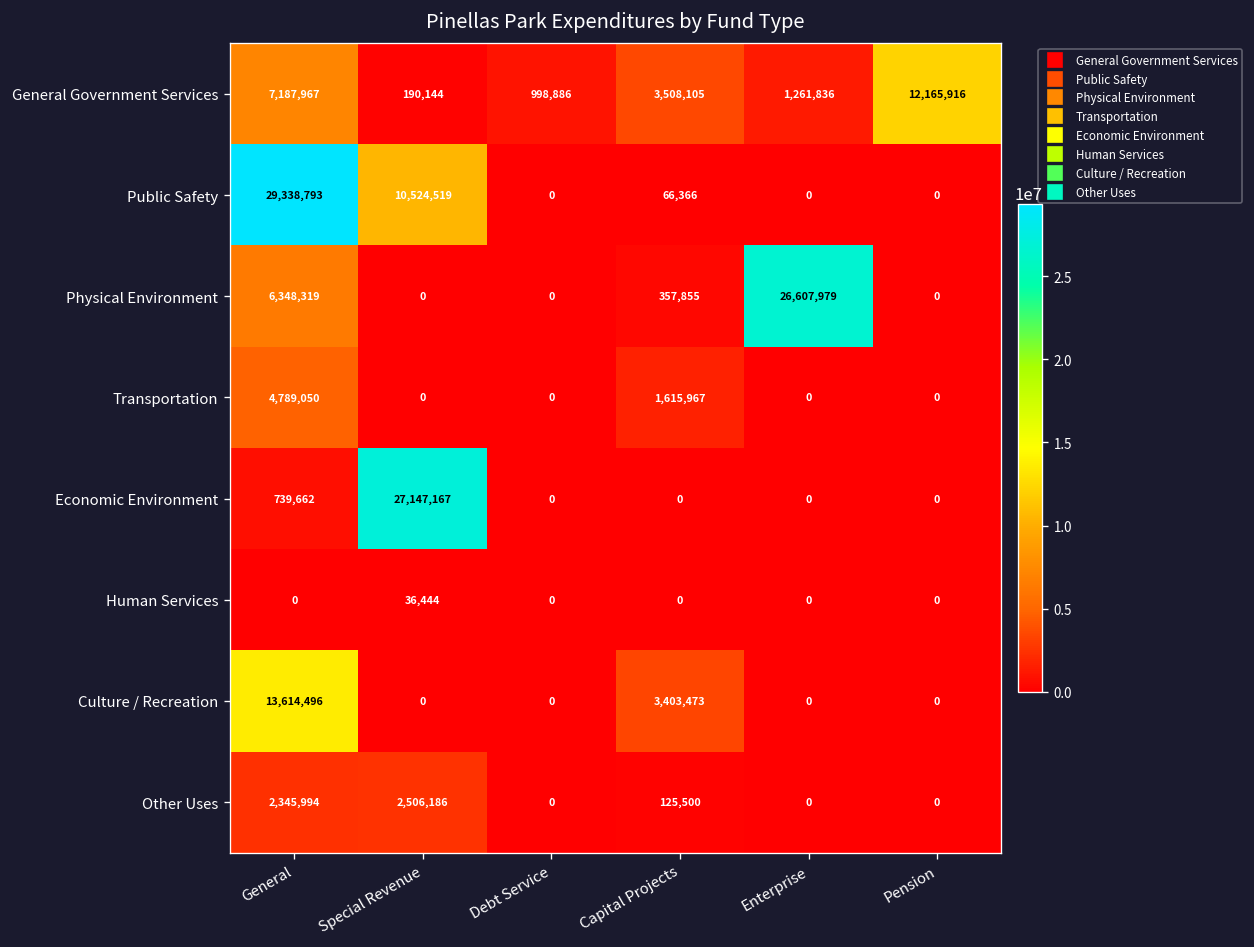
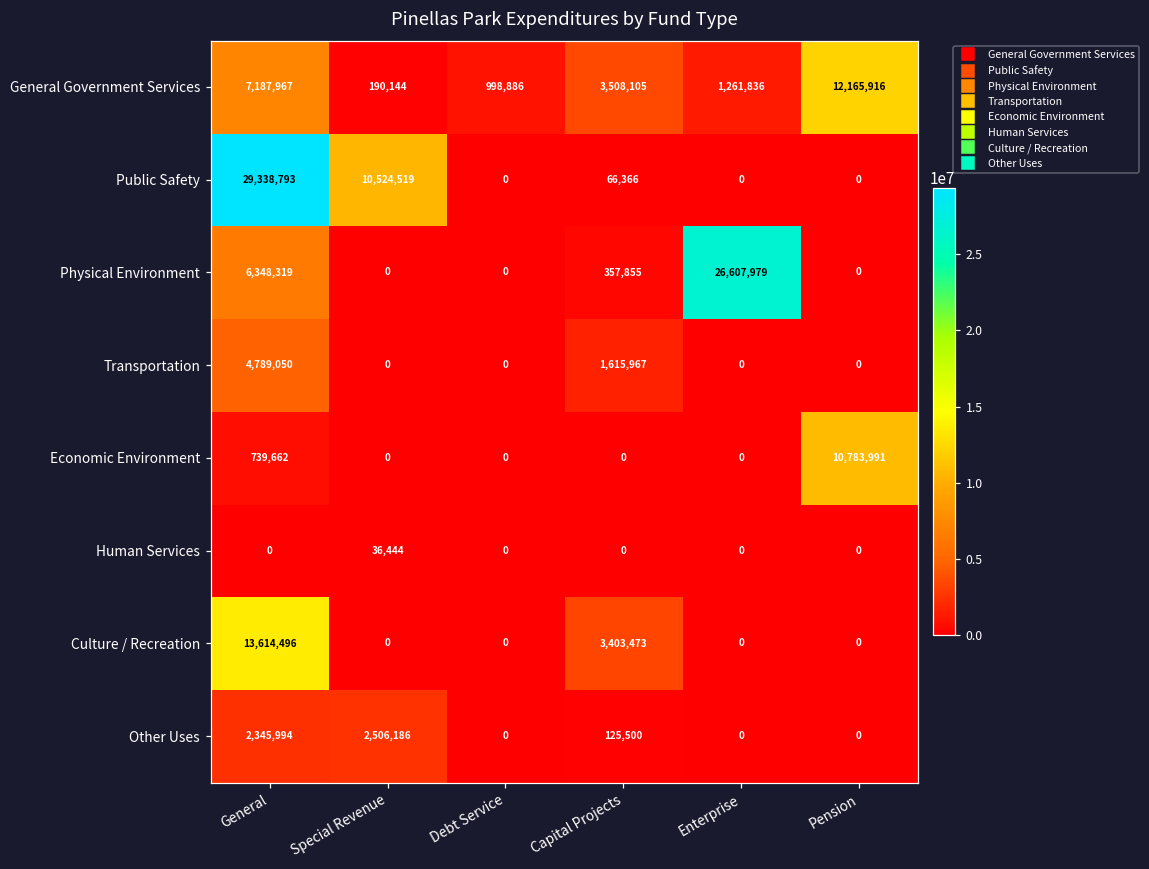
Economic Environment, Special Revenue: 27,147,167 -> 0
Economic Environment, Pension: 0 -> 10,783,991
